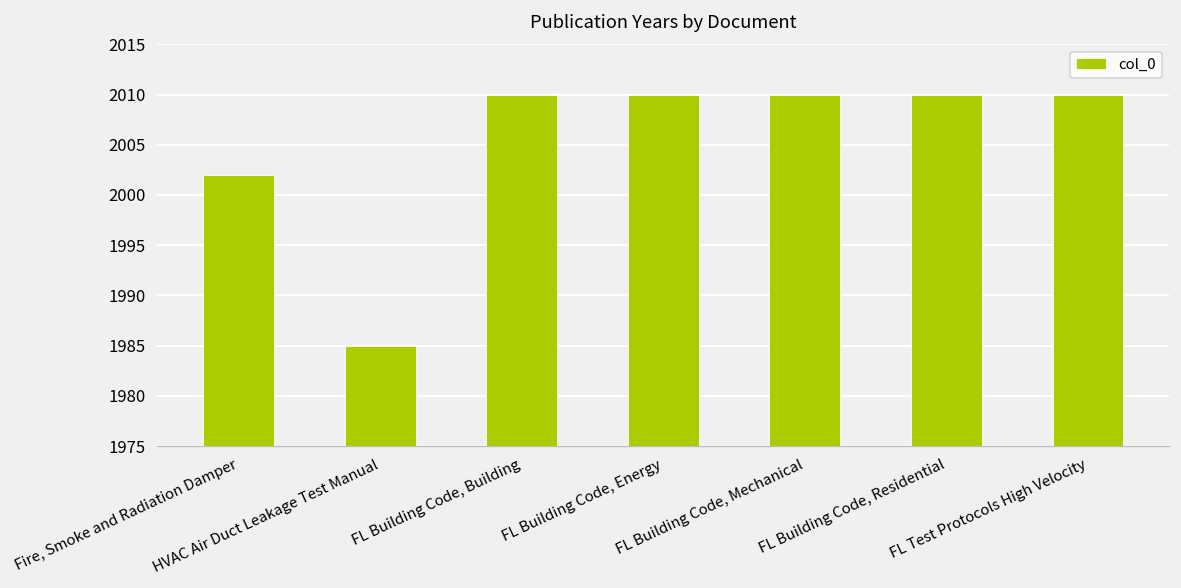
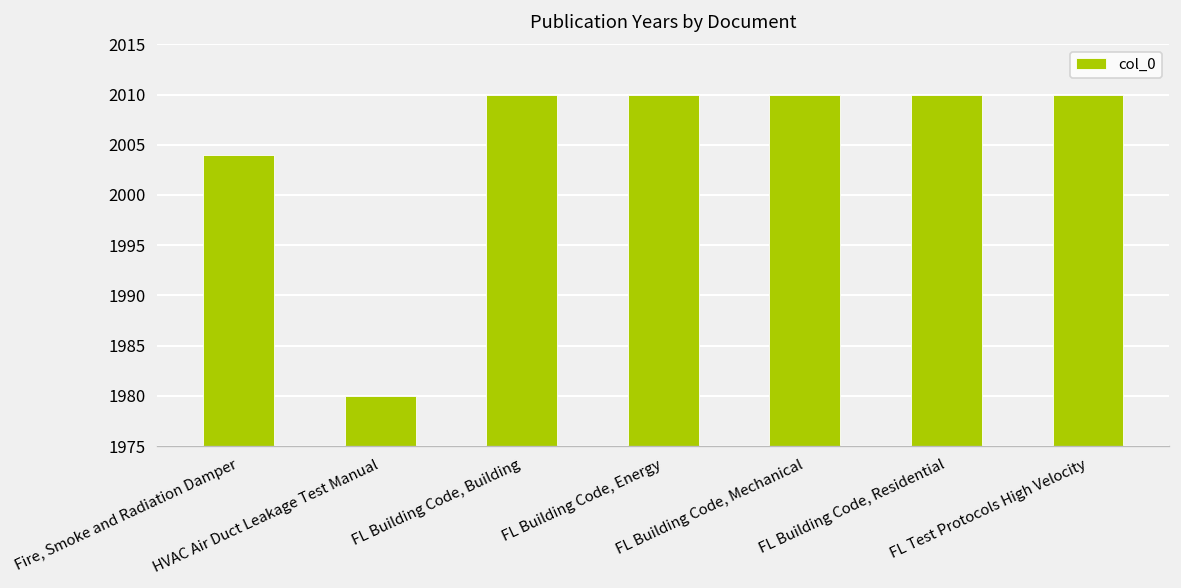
Fire, Smoke and Radiation Damper: 2002 -> 2004
HVAC Air Duct Leakage Test Manual: 1985 -> 1980
